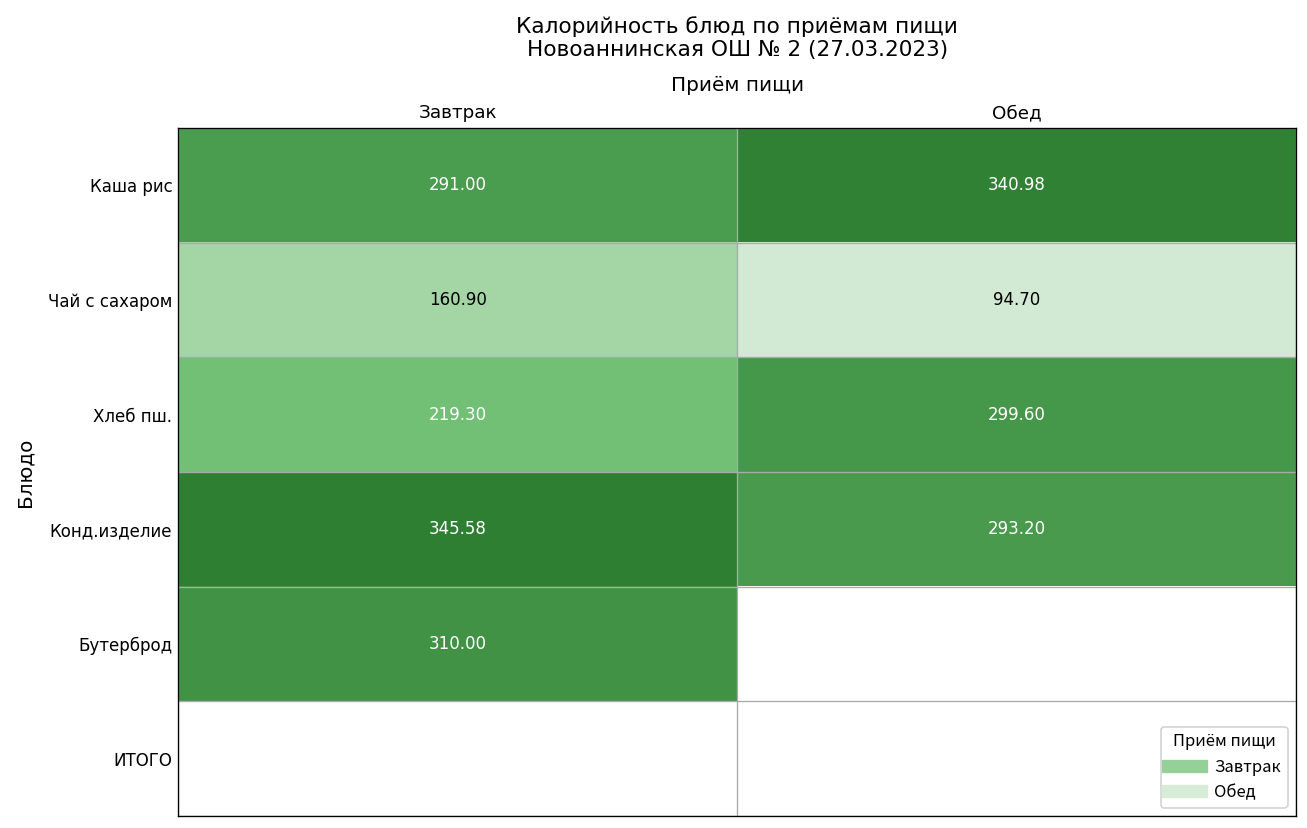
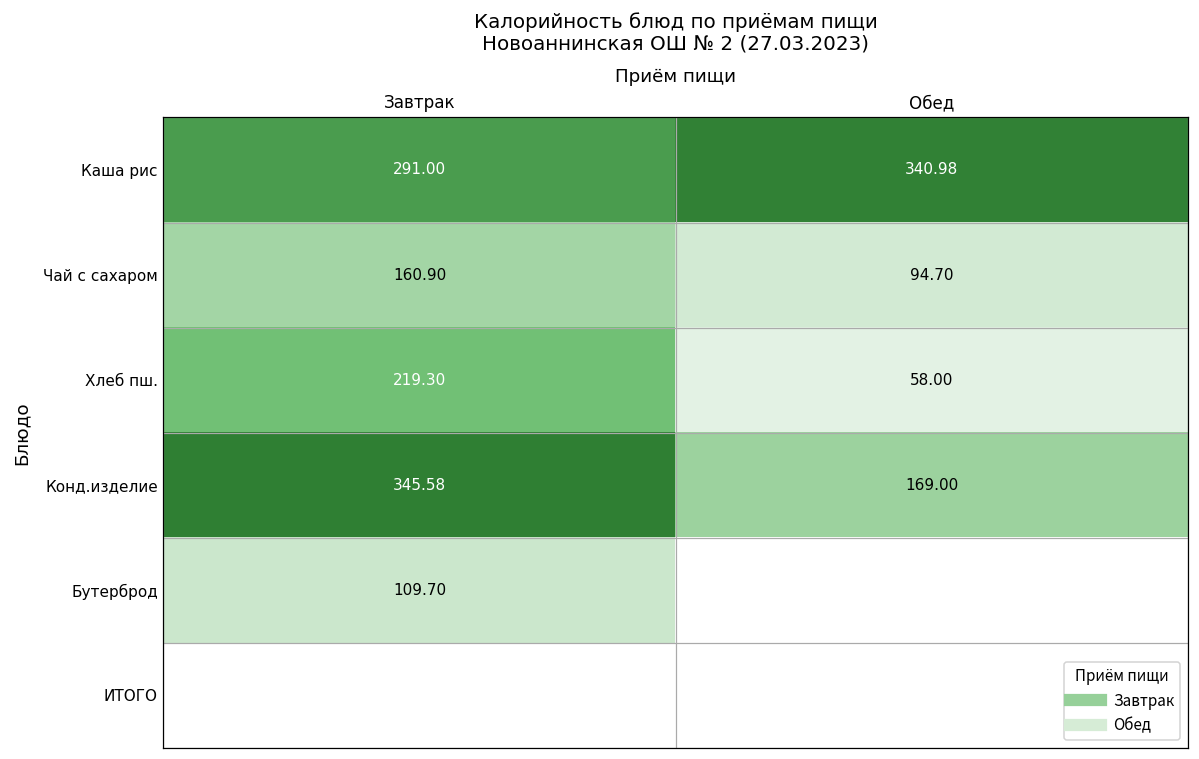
Хлеб пш., Обед: 299.60 -> 58.00
Конд.изделие, Обед: 293.20 -> 169.00
Бутерброд, Завтрак: 310.00 -> 109.70
